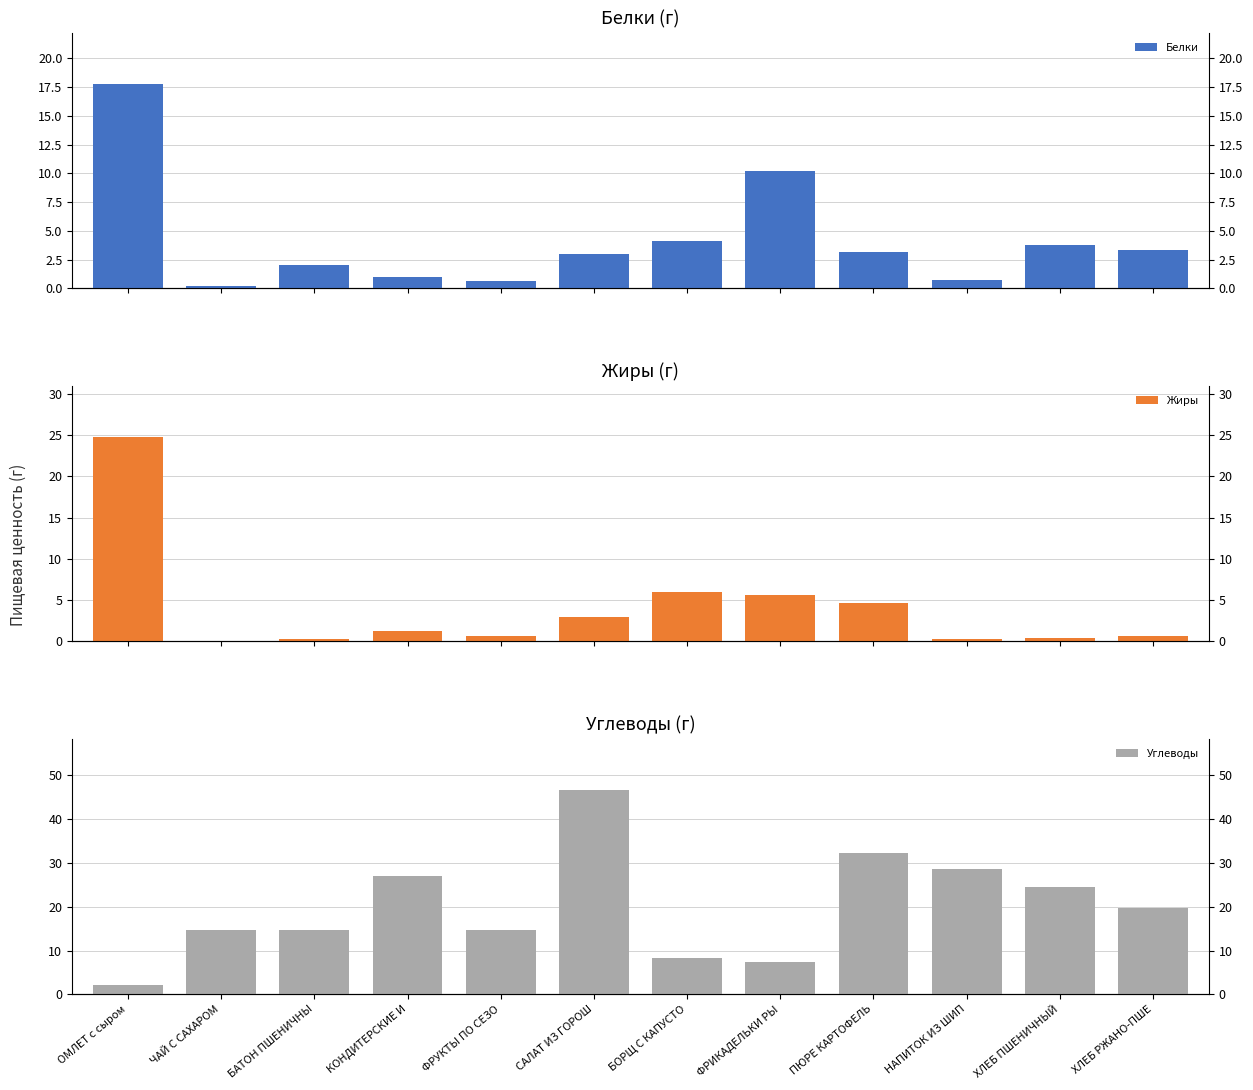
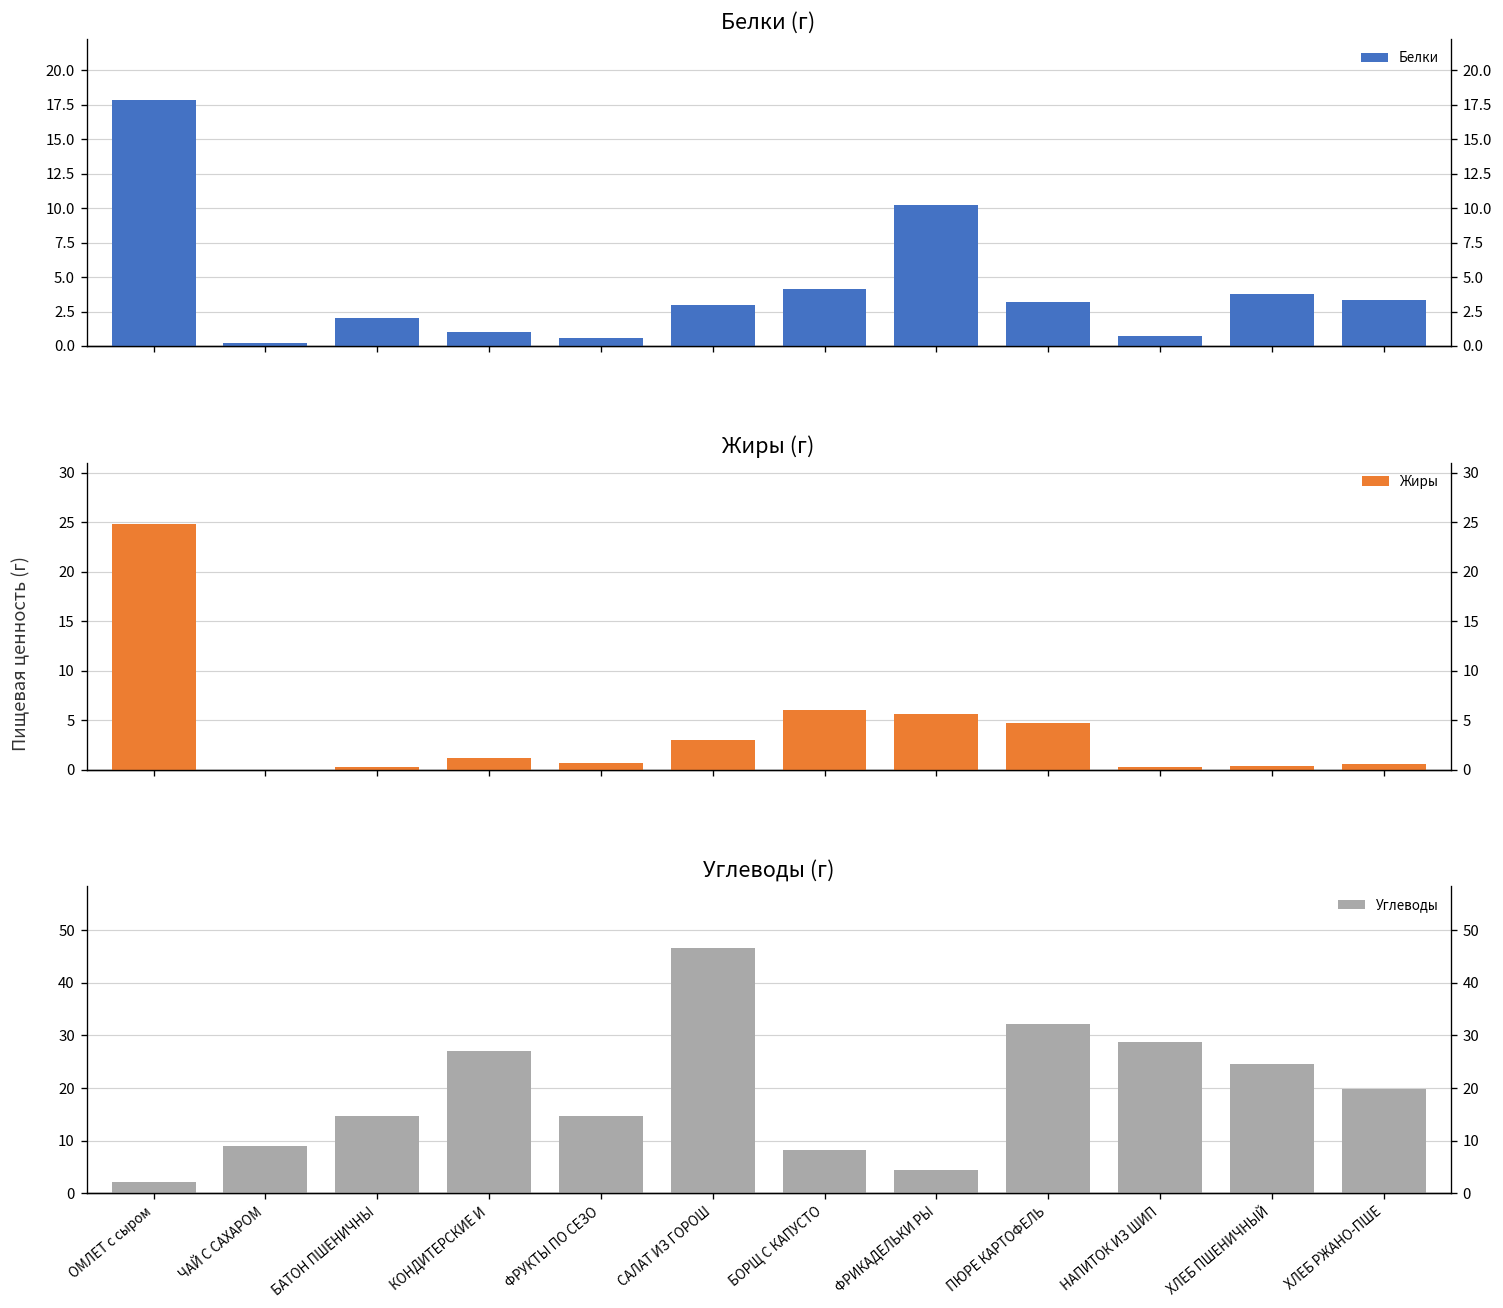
Углеводы (г), ЧАЙ С САХАРОМ: 15 -> 9
Углеводы (г), ФРИКАДЕЛЬКИ РЫ: 7 -> 4
